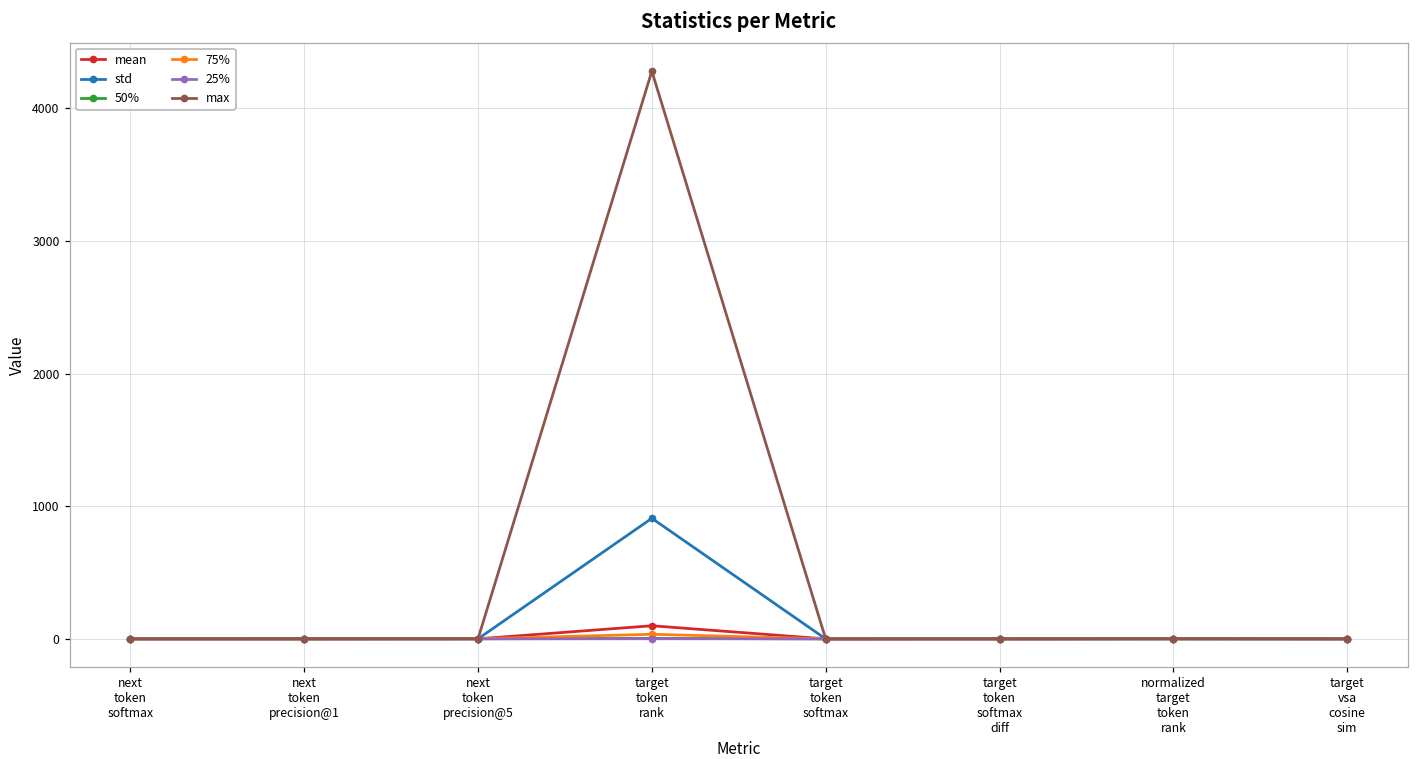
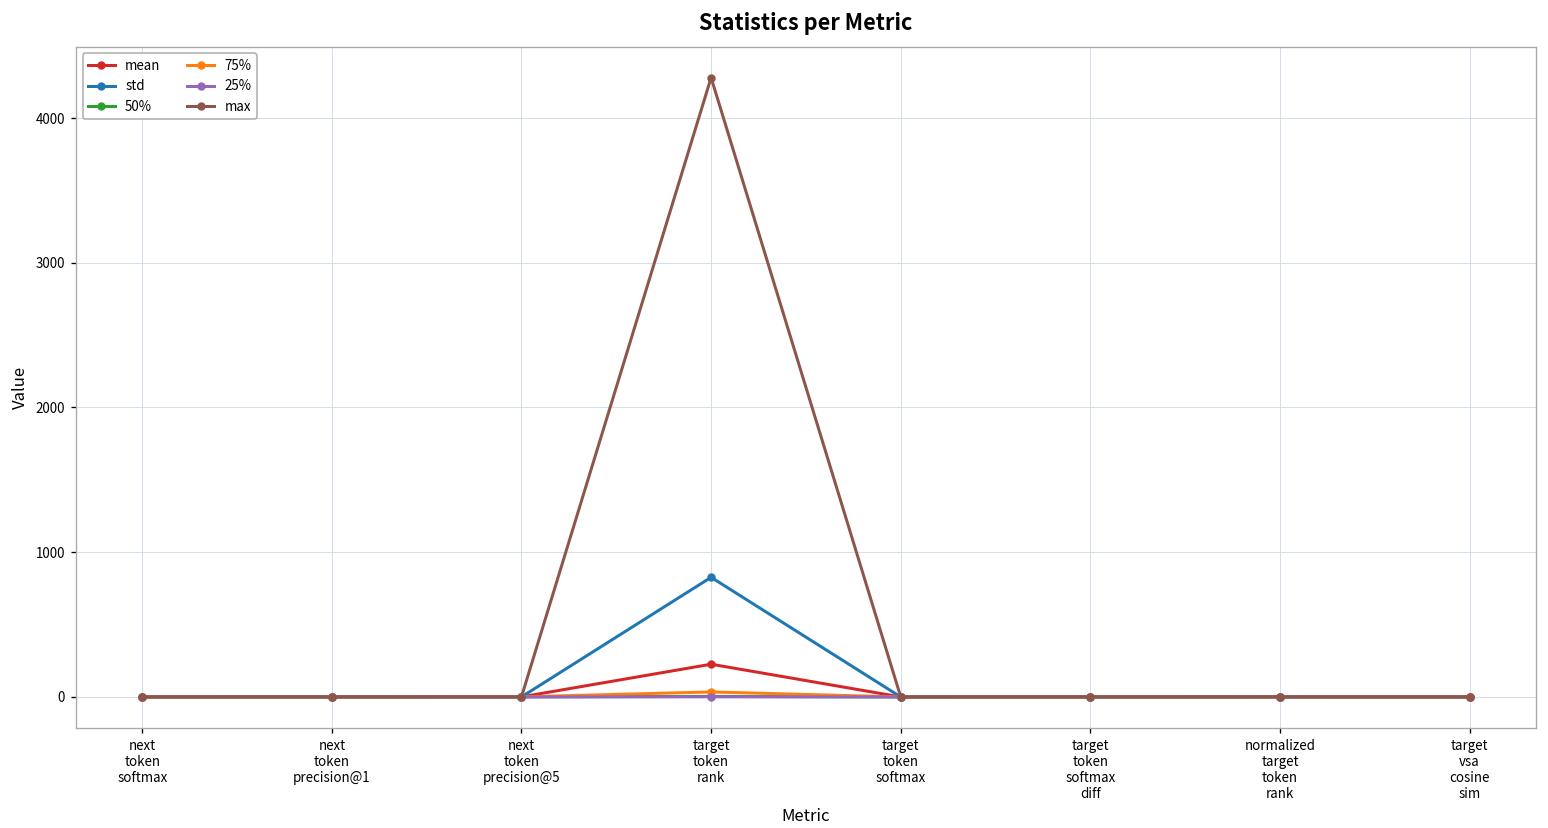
mean, target token rank: 100 -> 230
std, target token rank: 910 -> 830
